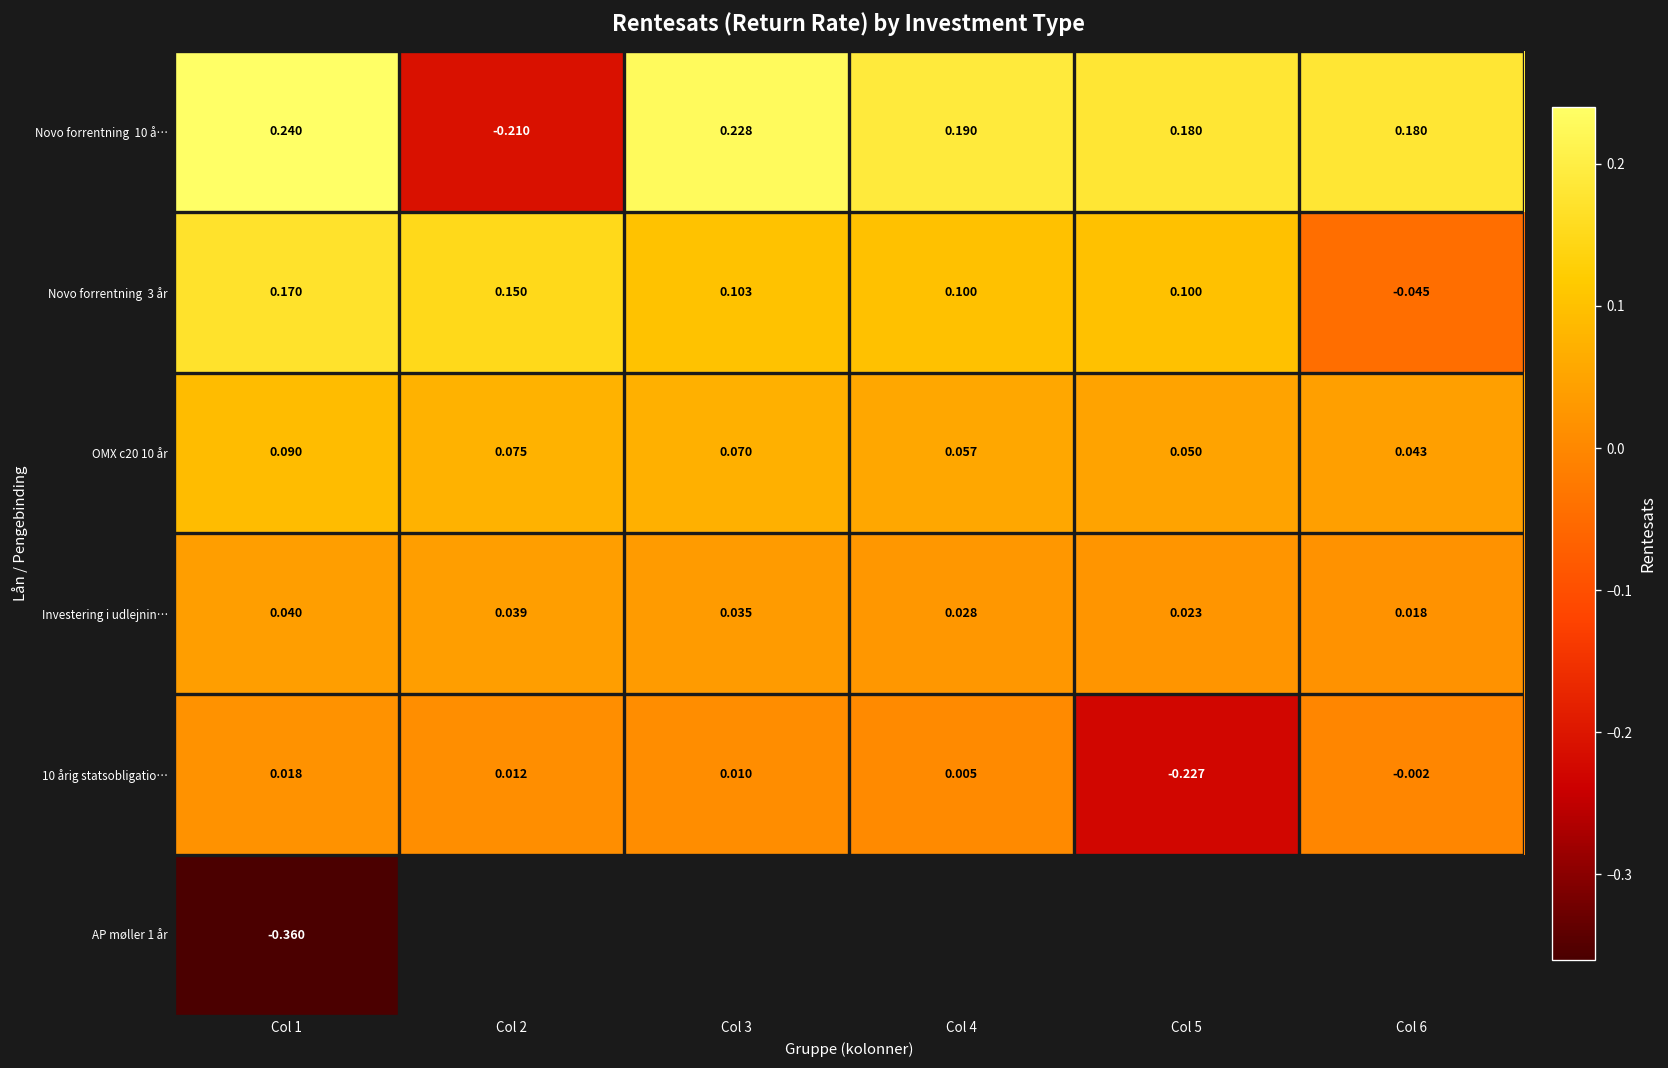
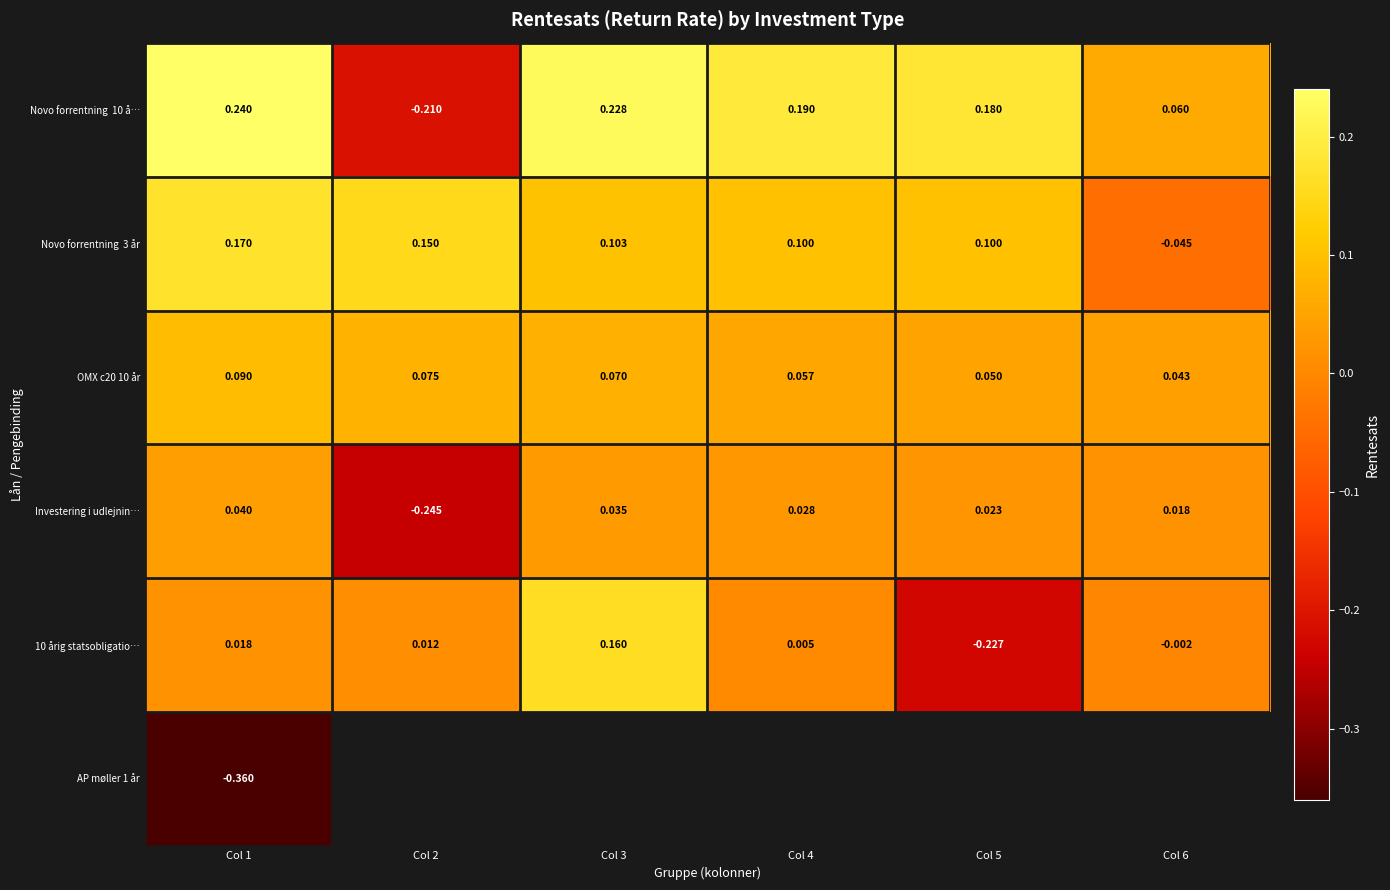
Novo forrentning 10 å…, Col 6: 0.180 -> 0.060
Investering i udlejnin…, Col 2: 0.039 -> -0.245
10 årig statsobligatio…, Col 3: 0.010 -> 0.160
